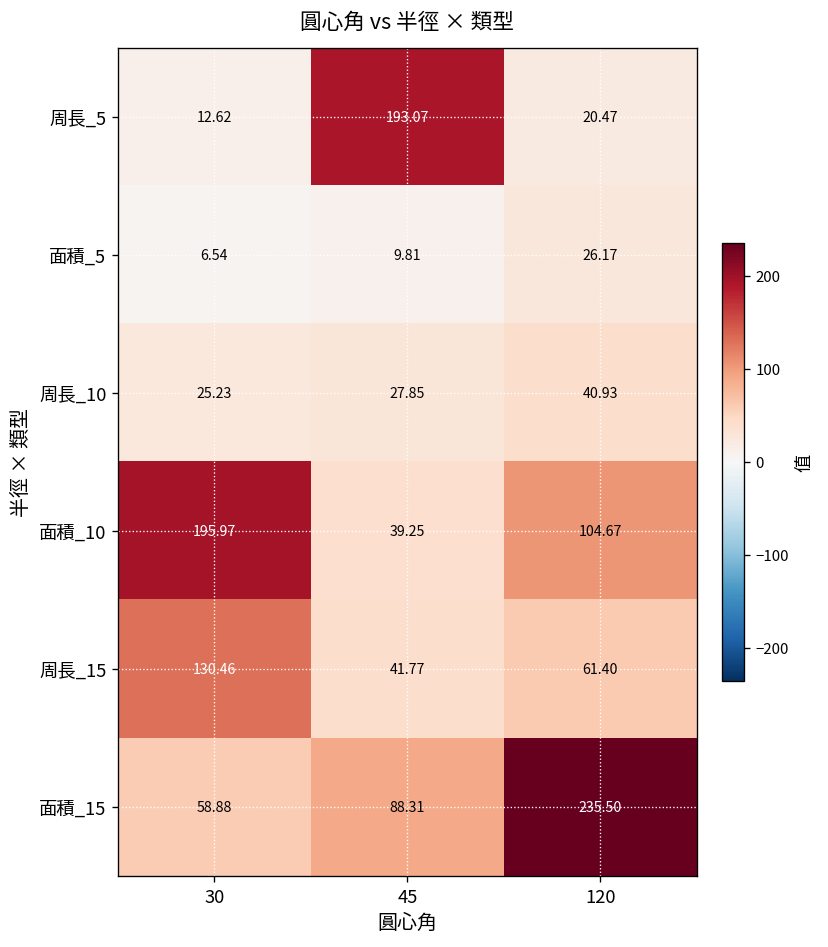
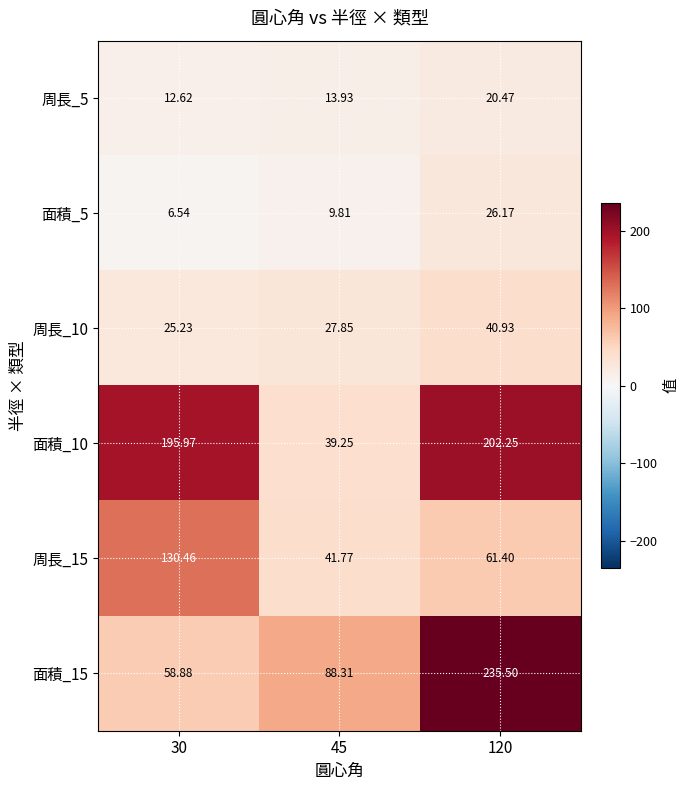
周長_5, 45: 193.07 -> 13.93
面積_10, 120: 104.67 -> 202.25
